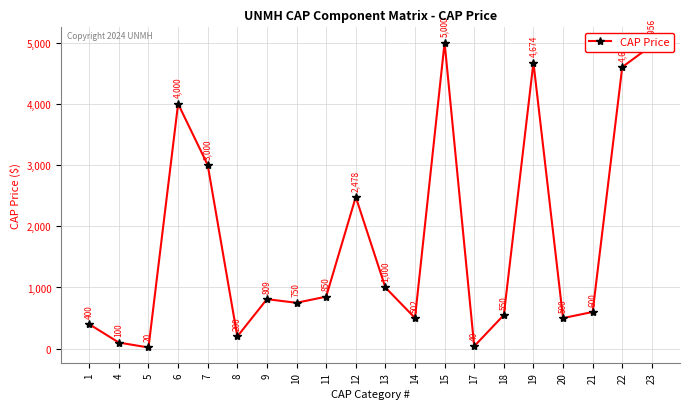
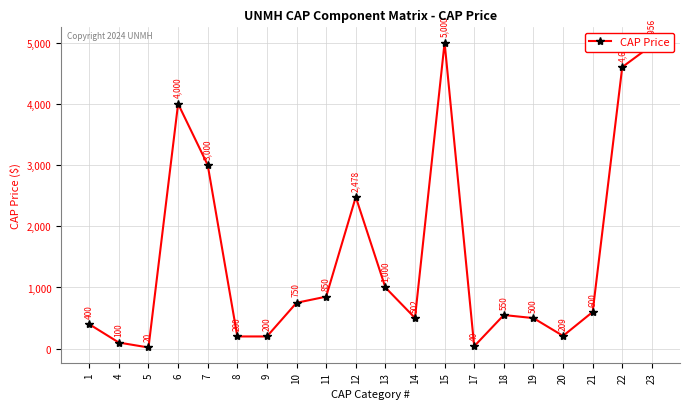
9: 809 -> 200
19: 4,674 -> 500
20: 500 -> 209
